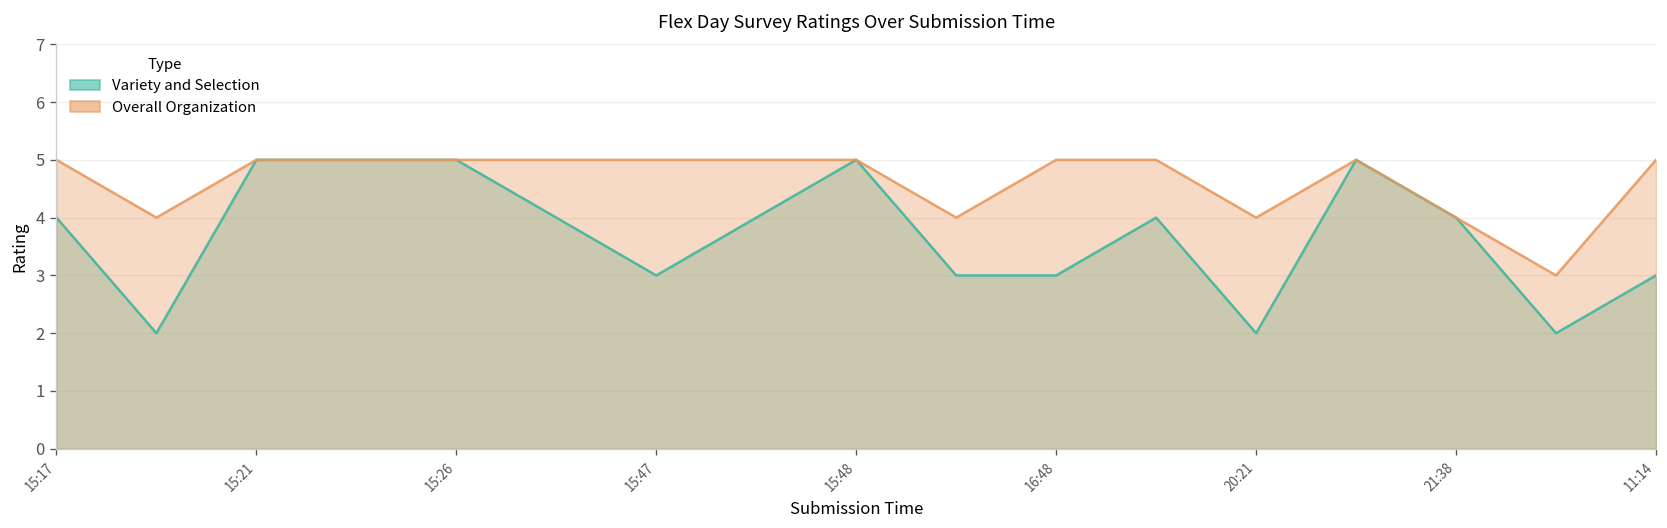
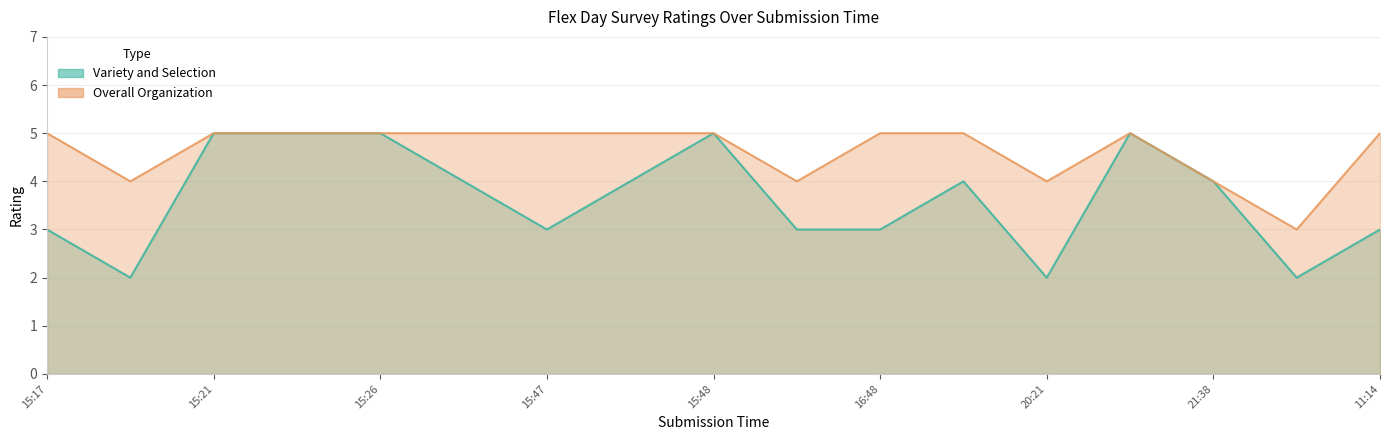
Variety and Selection, 15:17: 4 -> 3
